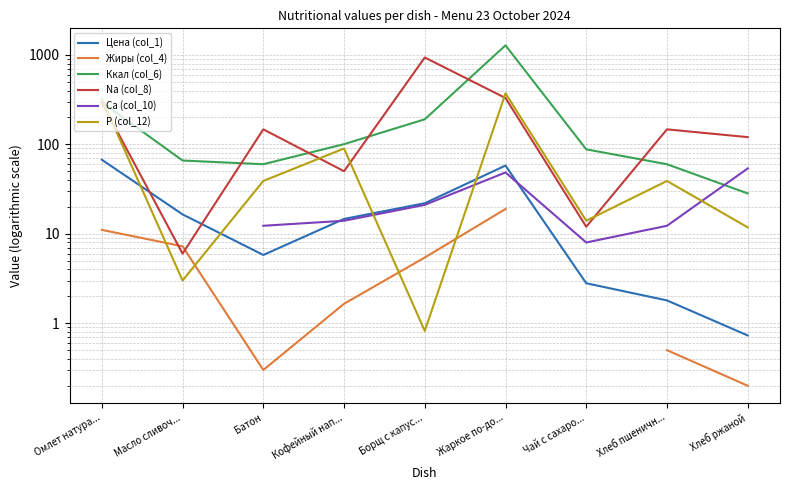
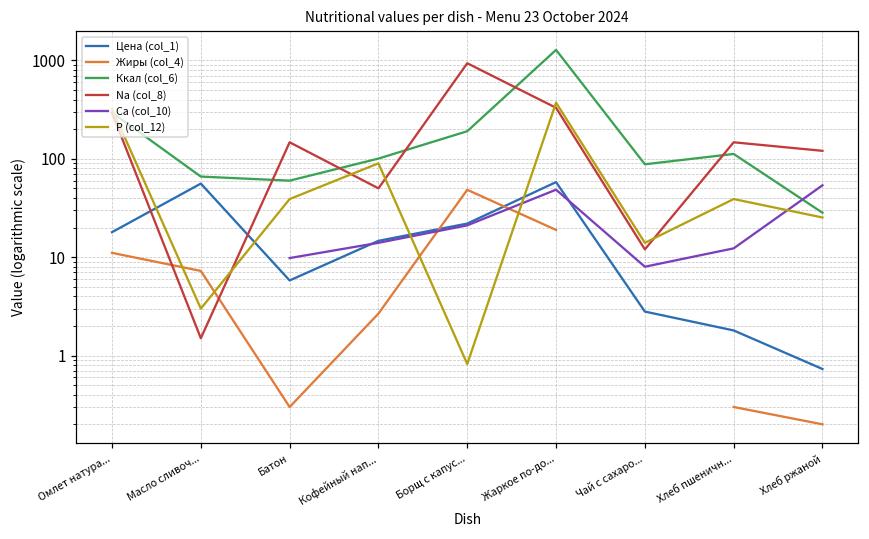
Цена (col_1), Омлет натура...: 70 -> 18
Цена (col_1), Масло сливоч...: 16 -> 60
Na (col_8), Масло сливоч...: 6 -> 1.5
Ca (col_10), Батон: 12 -> 10
Жиры (col_4), Кофейный нап...: 1.7 -> 2.7
Жиры (col_4), Борщ с капус...: 5 -> 50
Жиры (col_4), Хлеб пшеничн...: 0.5 -> 0.3
Ккал (col_6), Хлеб пшеничн...: 60 -> 110
P (col_12), Хлеб ржаной: 12 -> 25
